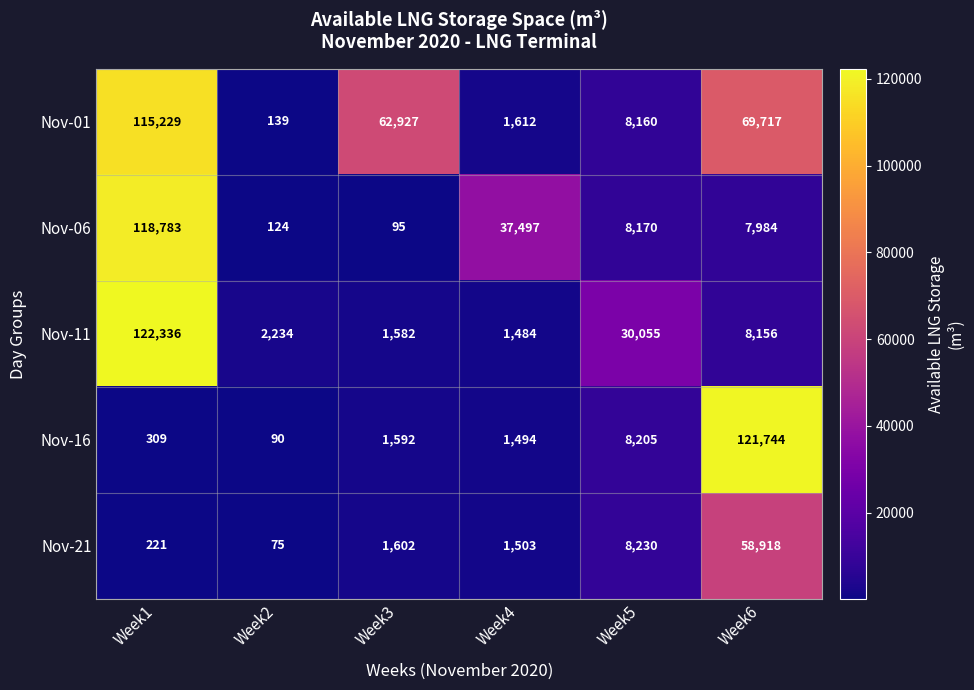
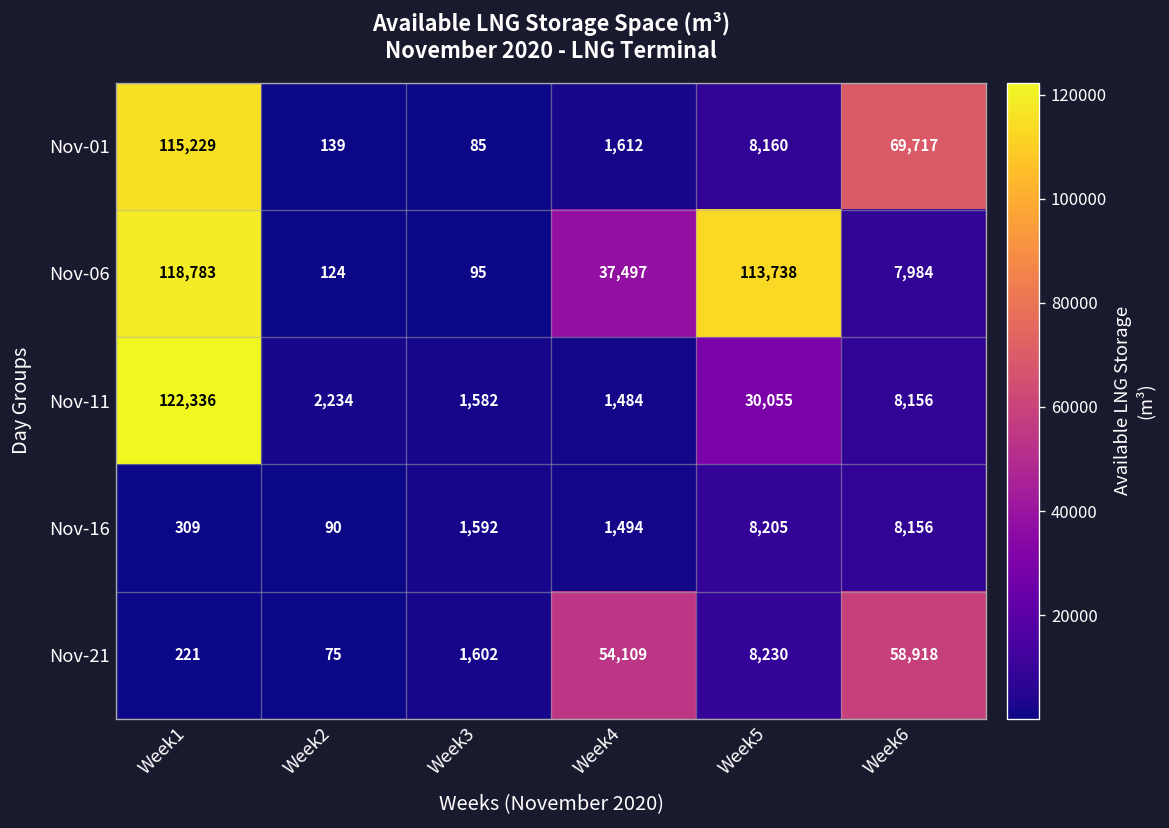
Nov-01, Week3: 62,927 -> 85
Nov-06, Week5: 8,170 -> 113,738
Nov-16, Week6: 121,744 -> 8,156
Nov-21, Week4: 1,503 -> 54,109
